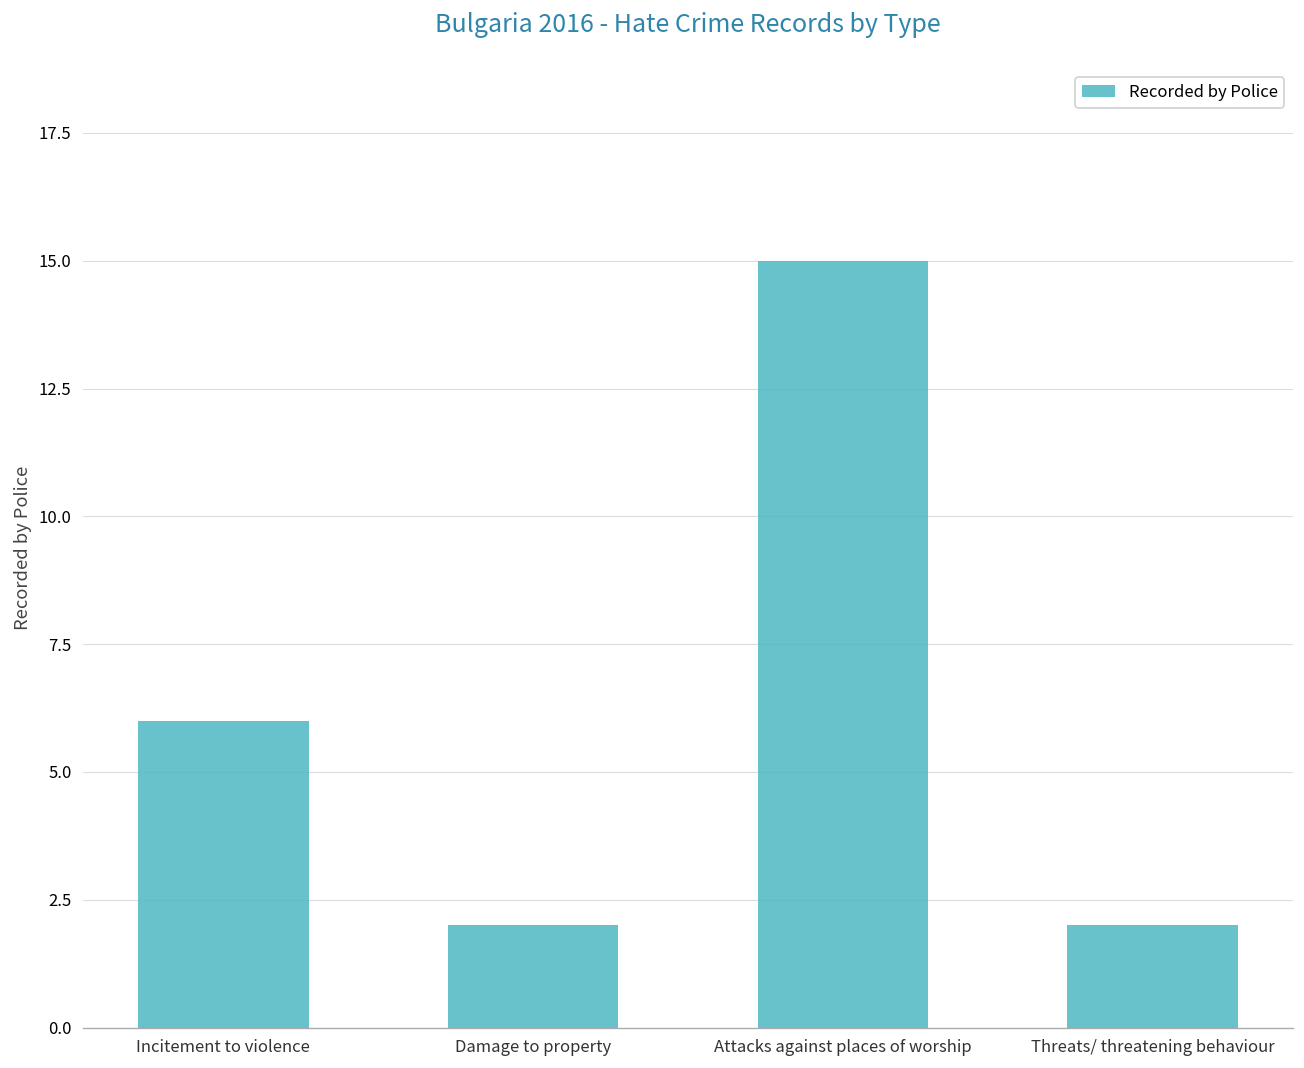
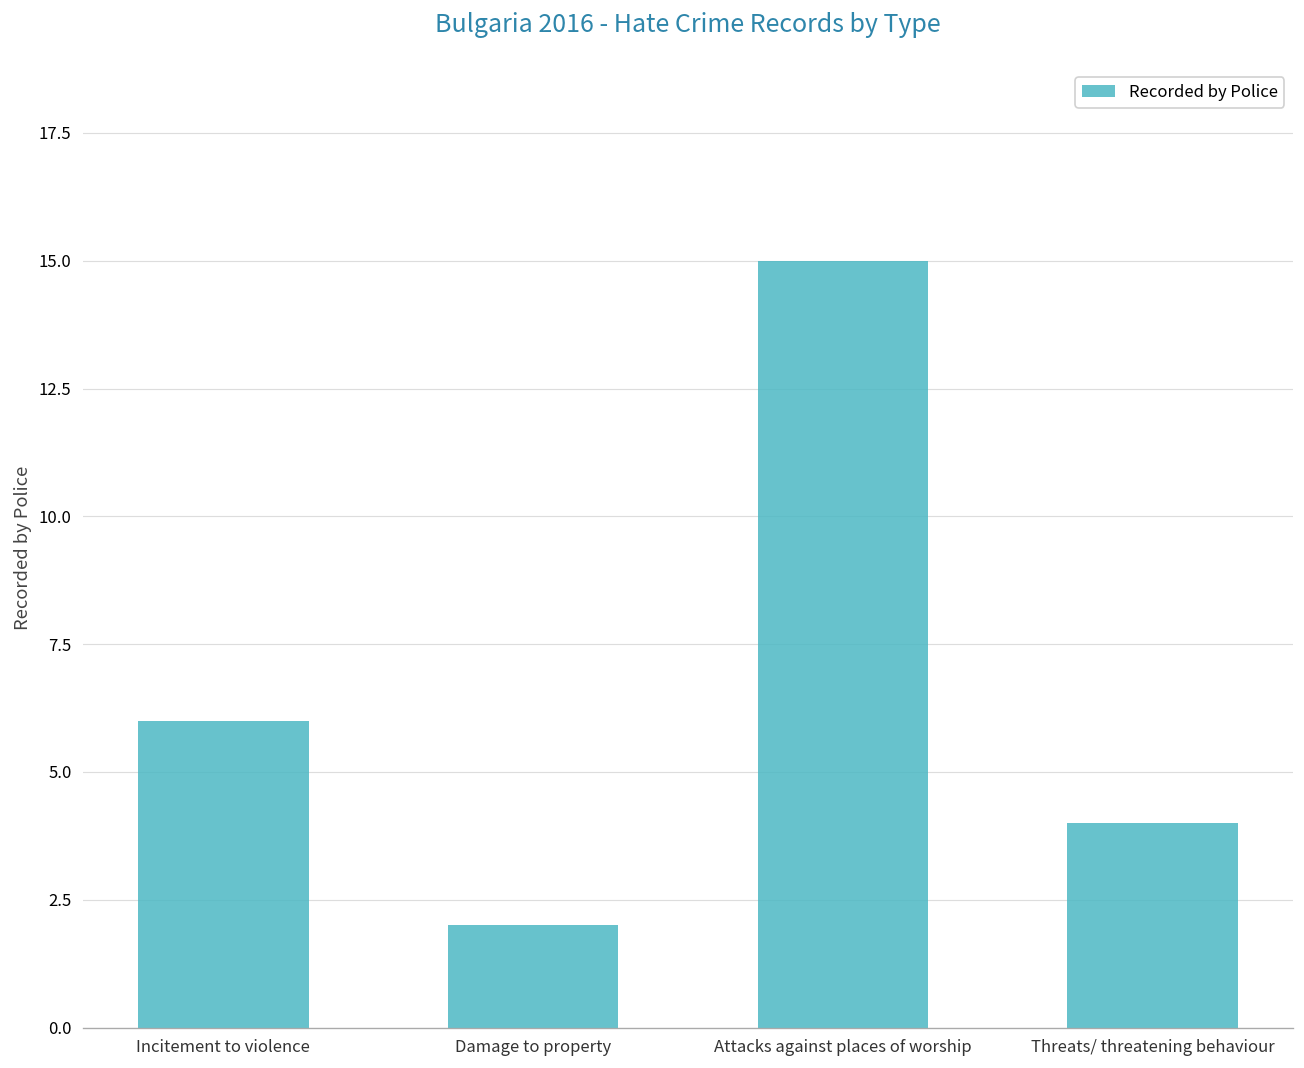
Threats/ threatening behaviour: 2 -> 4
